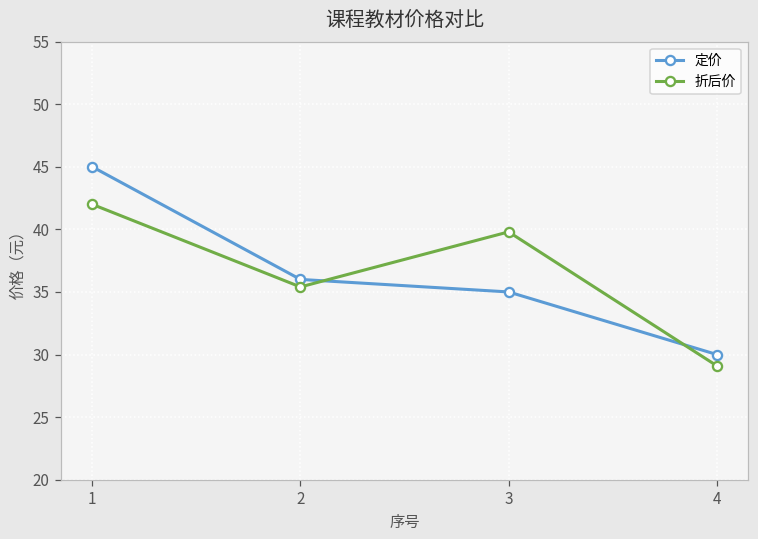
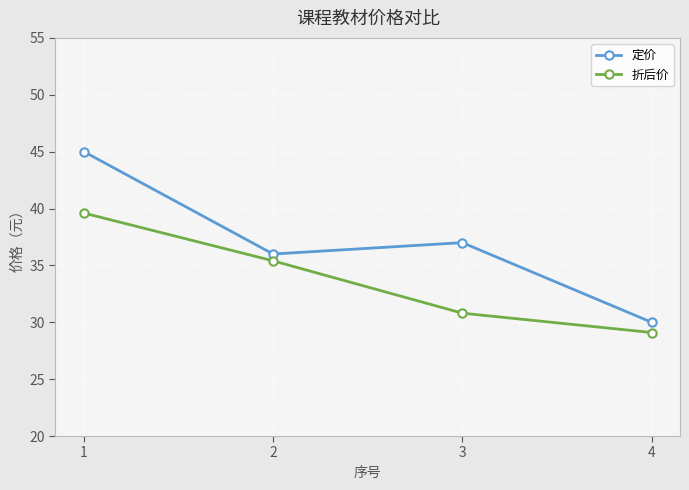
折后价, 1: 42.0 -> 39.6
定价, 3: 35 -> 37
折后价, 3: 39.8 -> 30.8
